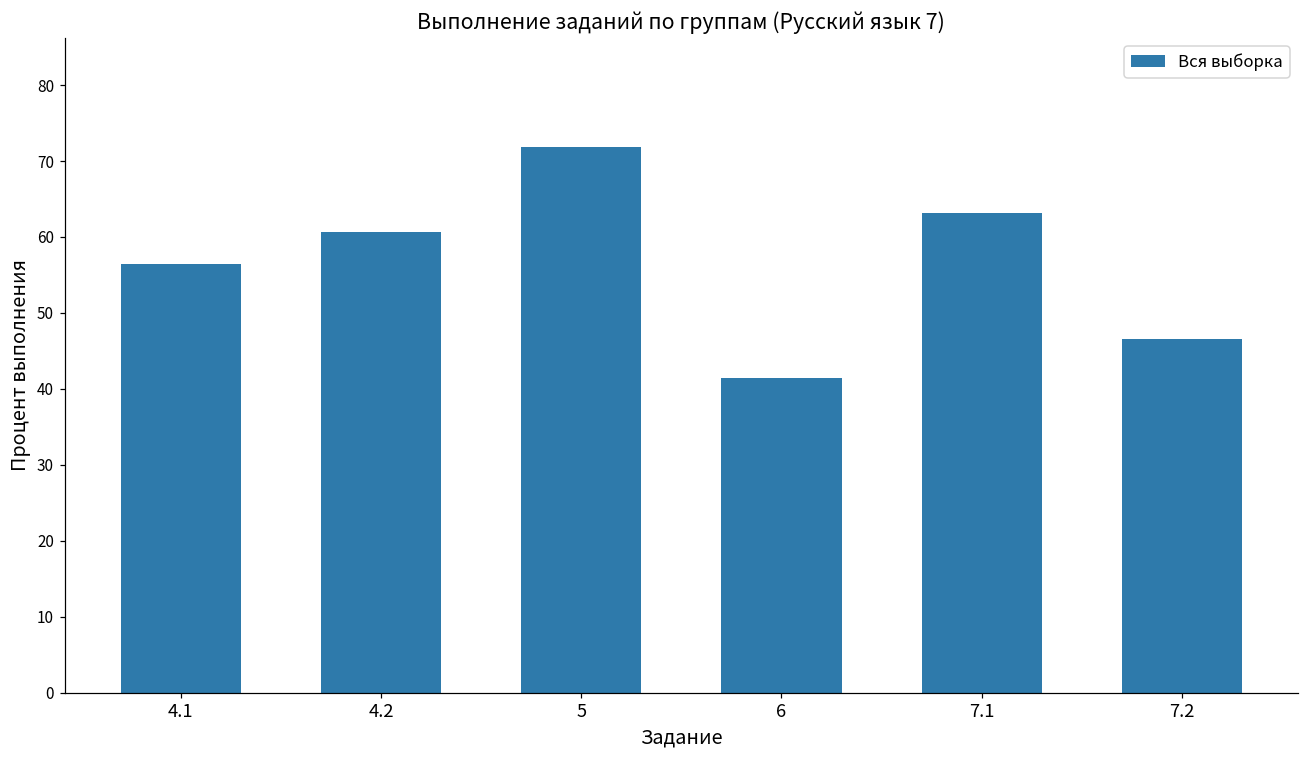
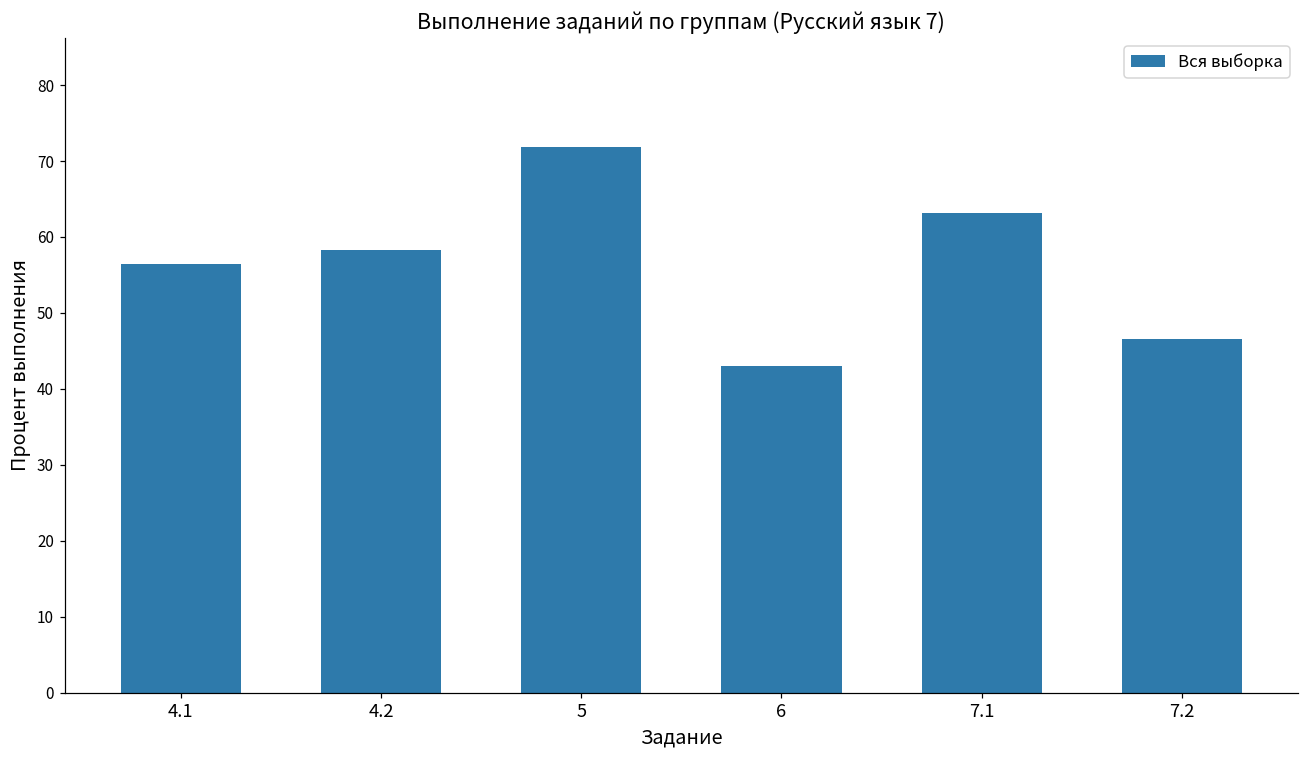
4.2: 61 -> 58
6: 41 -> 43
